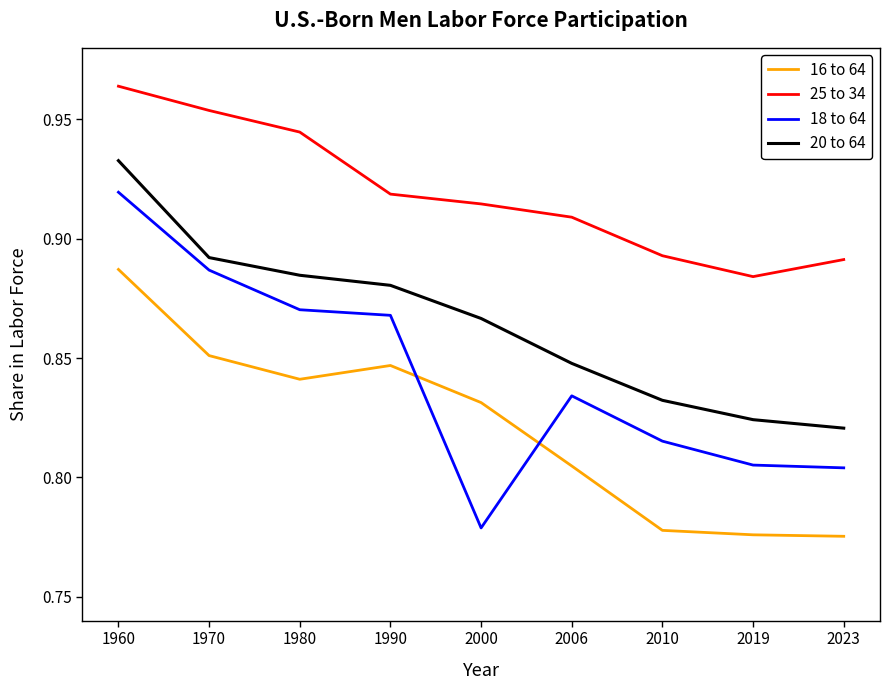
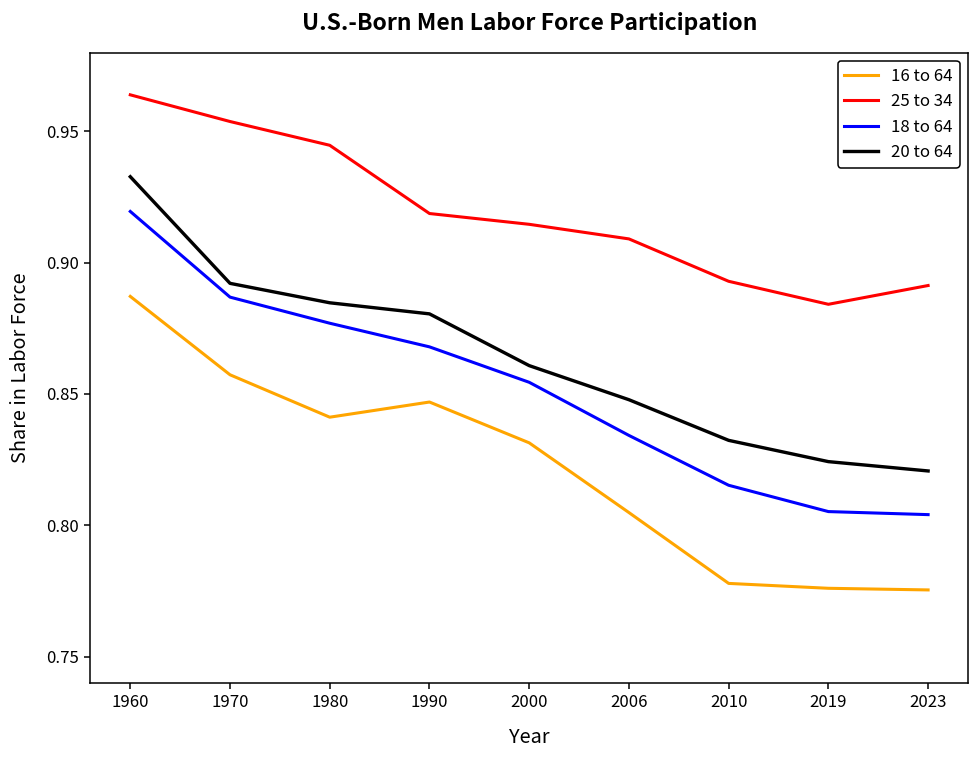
16 to 64, 1970: 0.851 -> 0.857
18 to 64, 1980: 0.870 -> 0.877
18 to 64, 2000: 0.779 -> 0.854
20 to 64, 2000: 0.867 -> 0.861
